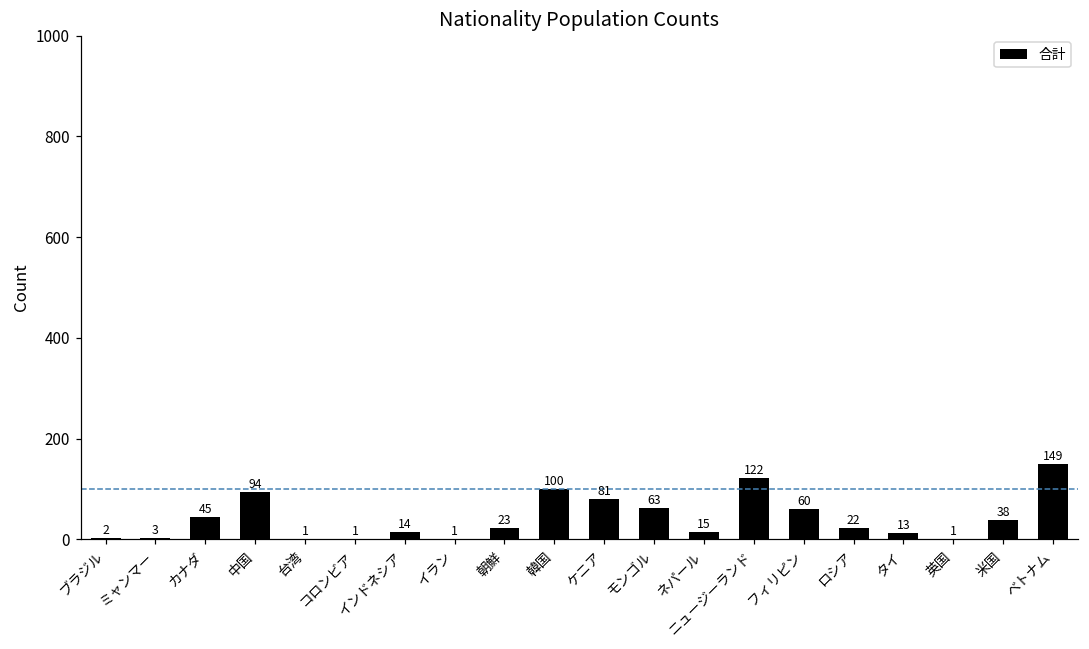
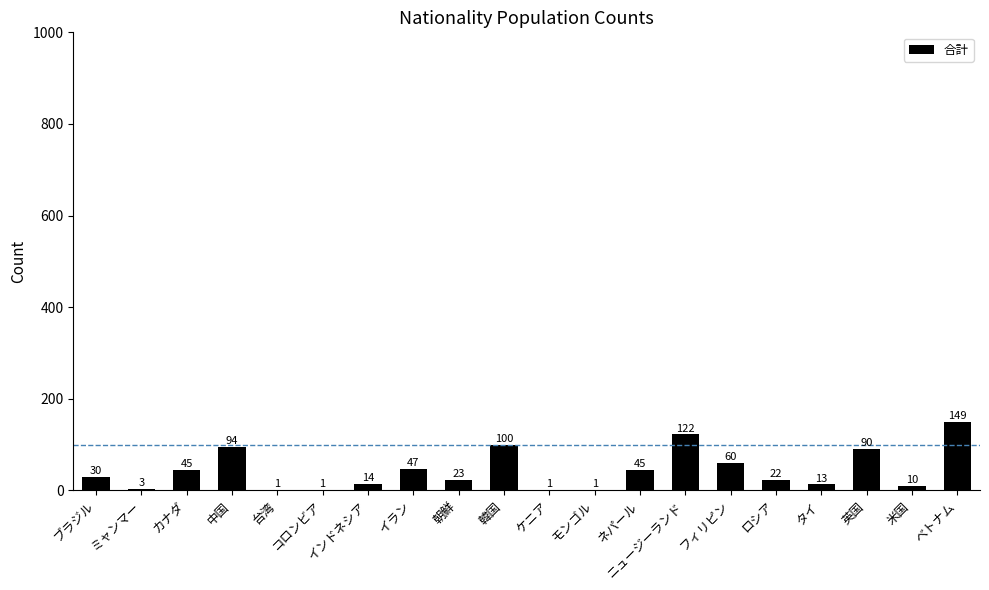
ブラジル: 2 -> 30
イラン: 1 -> 47
ケニア: 81 -> 1
モンゴル: 63 -> 1
ネパール: 15 -> 45
英国: 1 -> 90
米国: 38 -> 10
